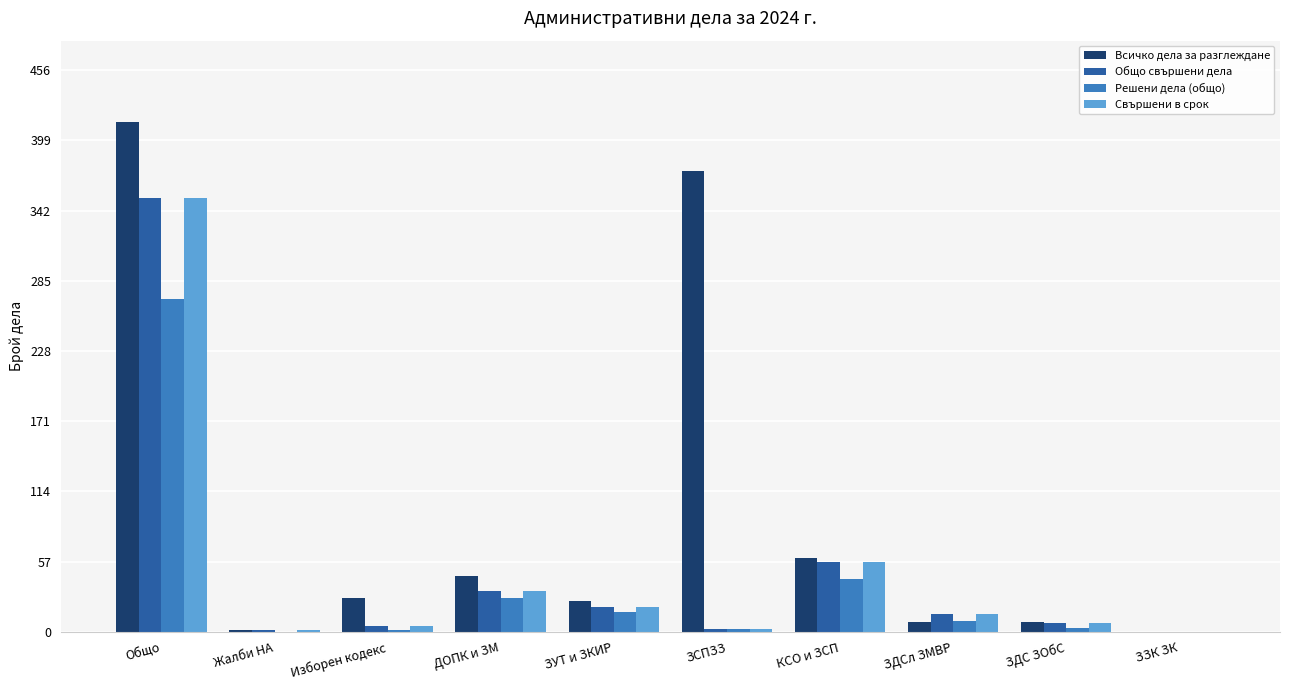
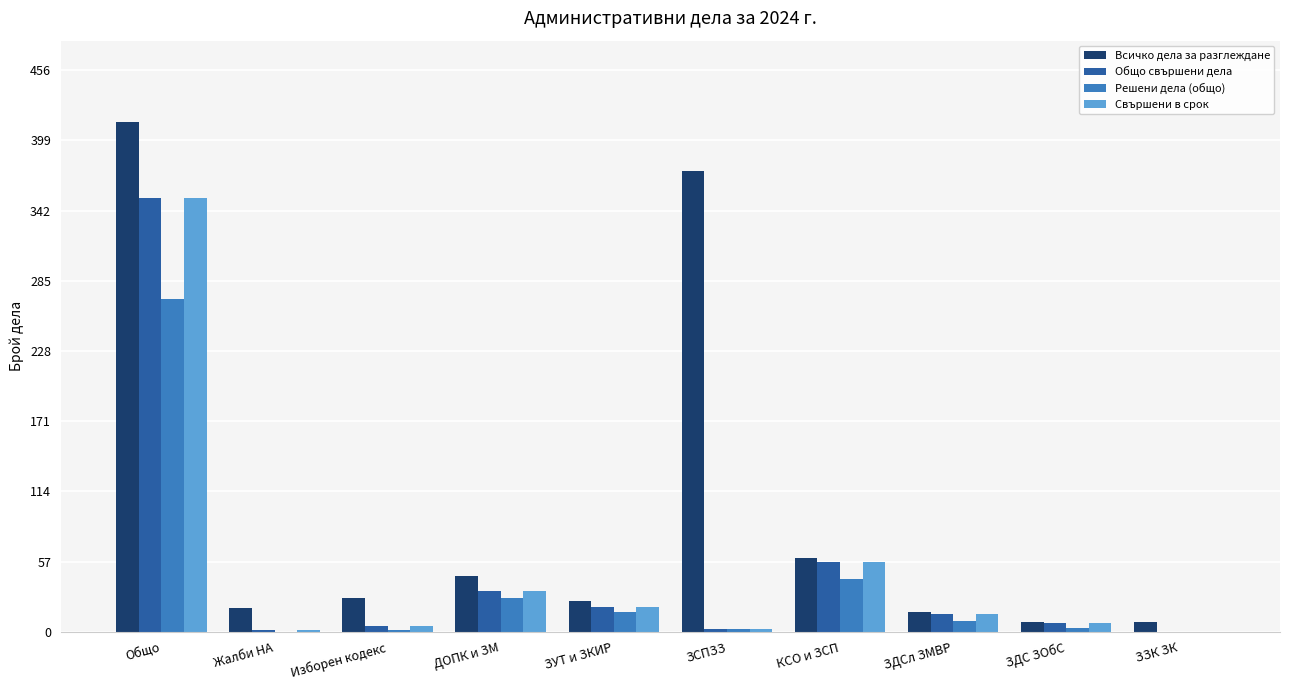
Всичко дела за разглеждане, Жалби НА: 1 -> 19
Всичко дела за разглеждане, ЗДСл ЗМВР: 8 -> 16
Всичко дела за разглеждане, ЗЗК ЗК: 0 -> 8
